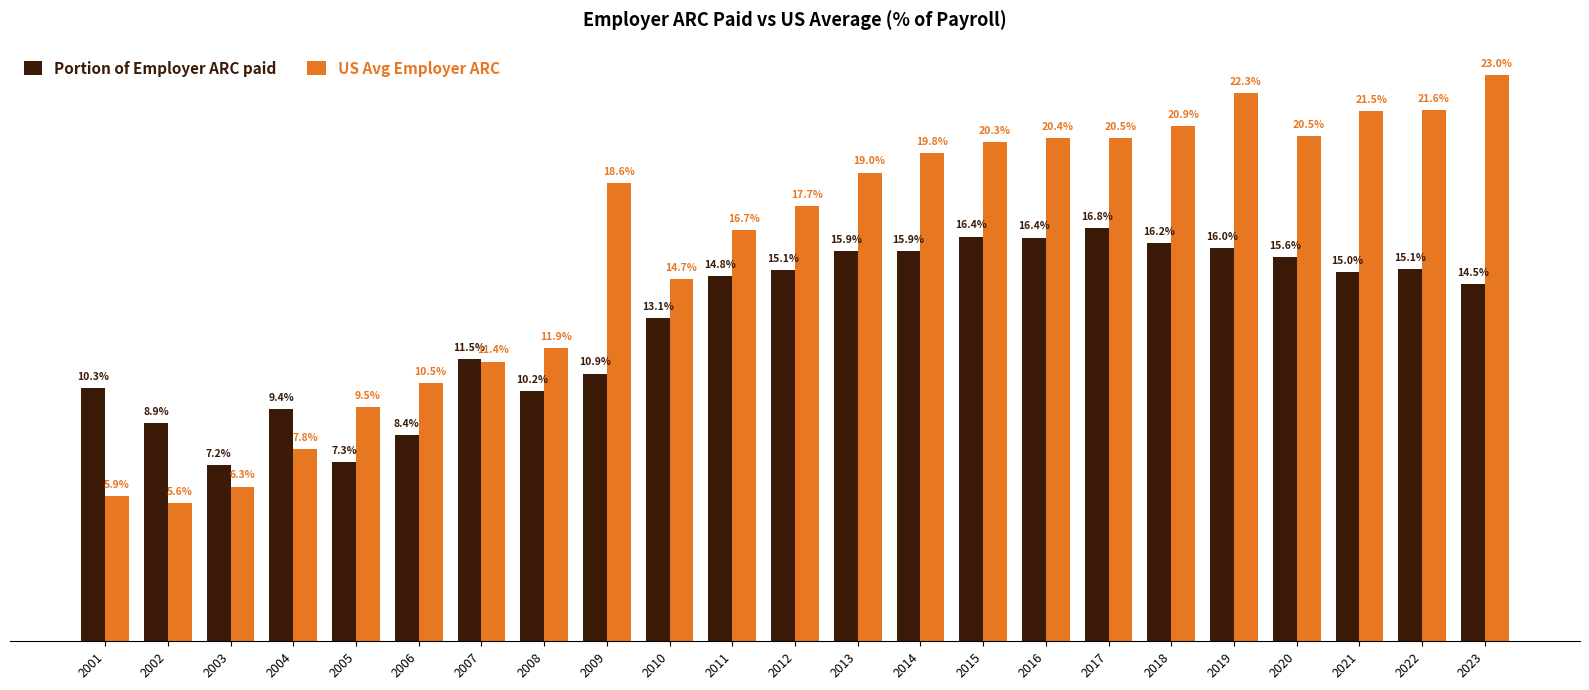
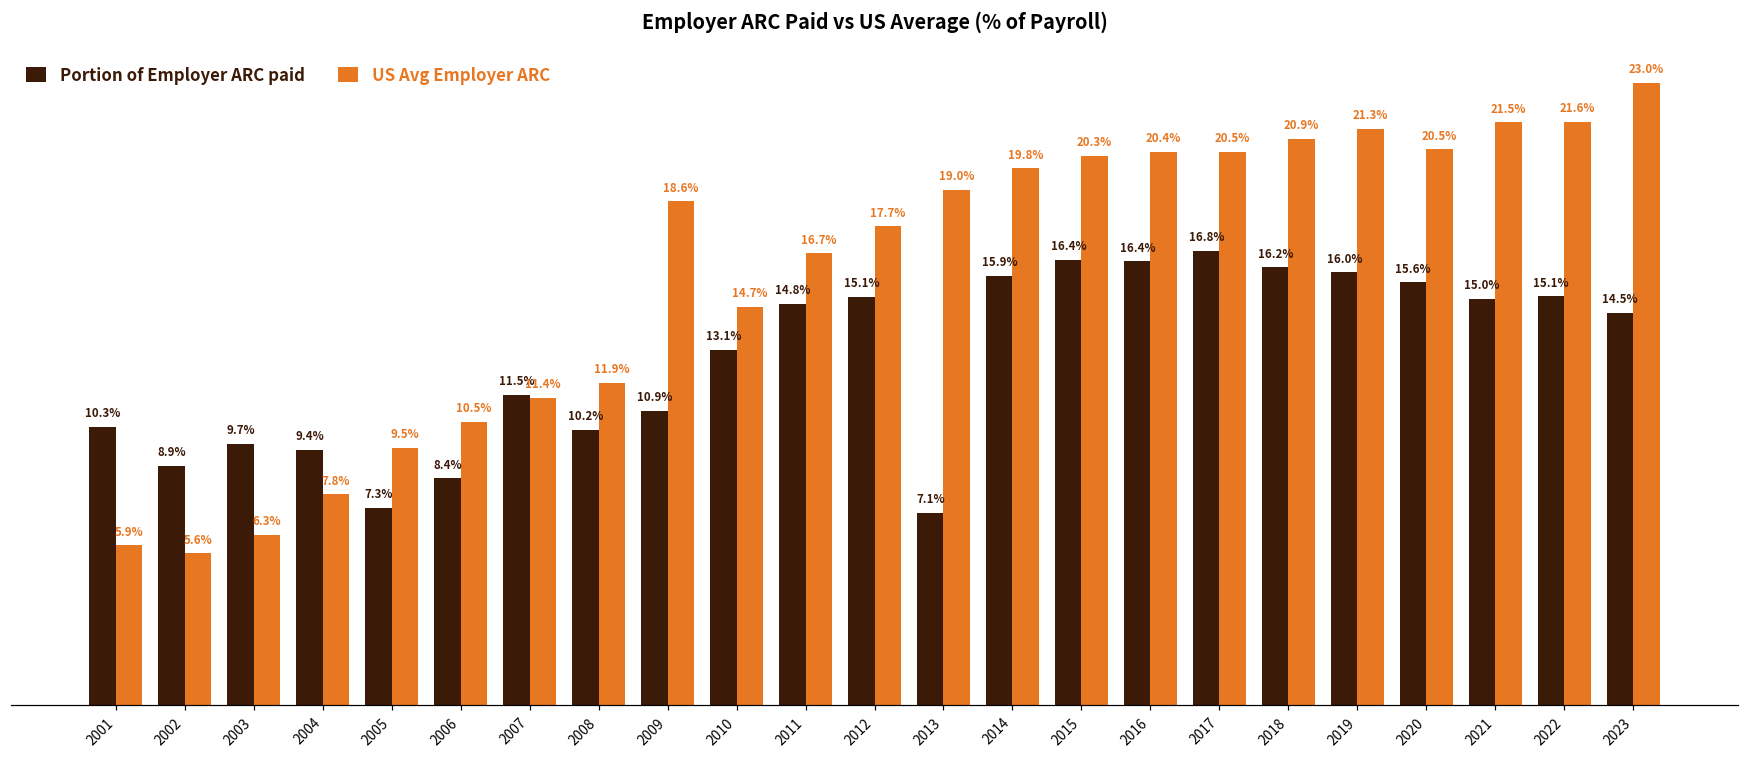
Portion of Employer ARC paid, 2003: 7.2% -> 9.7%
Portion of Employer ARC paid, 2013: 15.9% -> 7.1%
US Avg Employer ARC, 2019: 22.3% -> 21.3%
